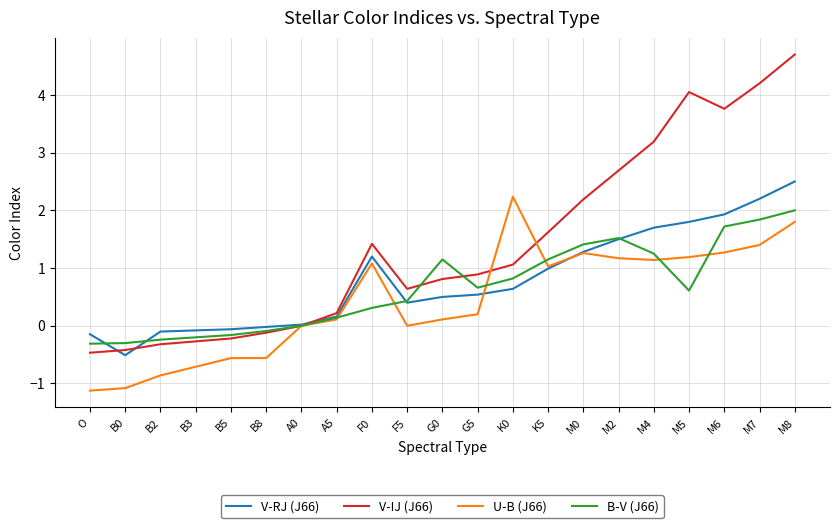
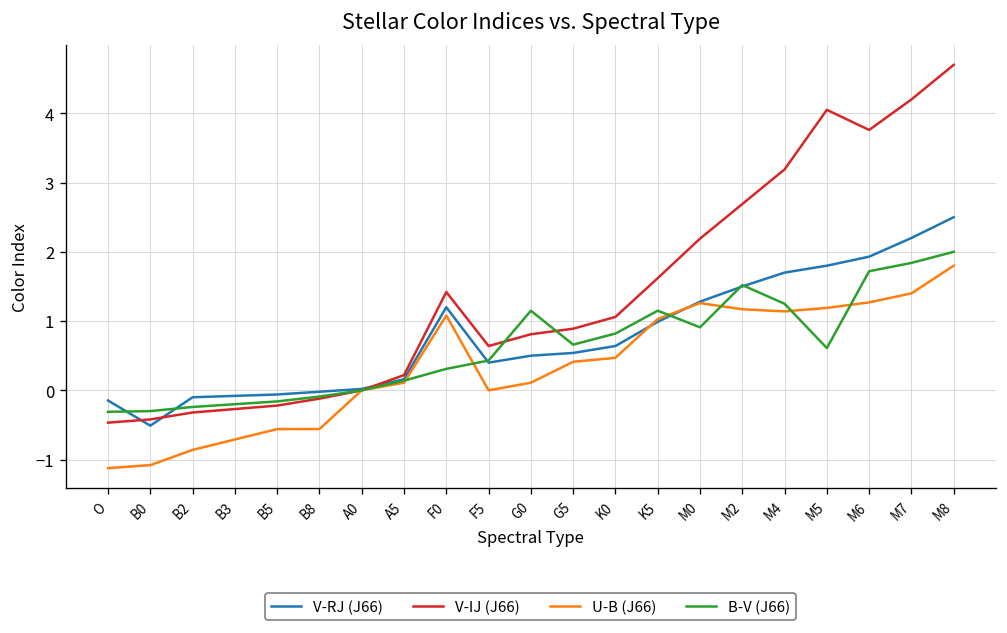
U-B (J66), G5: 0.2 -> 0.4
U-B (J66), K0: 2.2 -> 0.5
B-V (J66), M0: 1.4 -> 0.9
